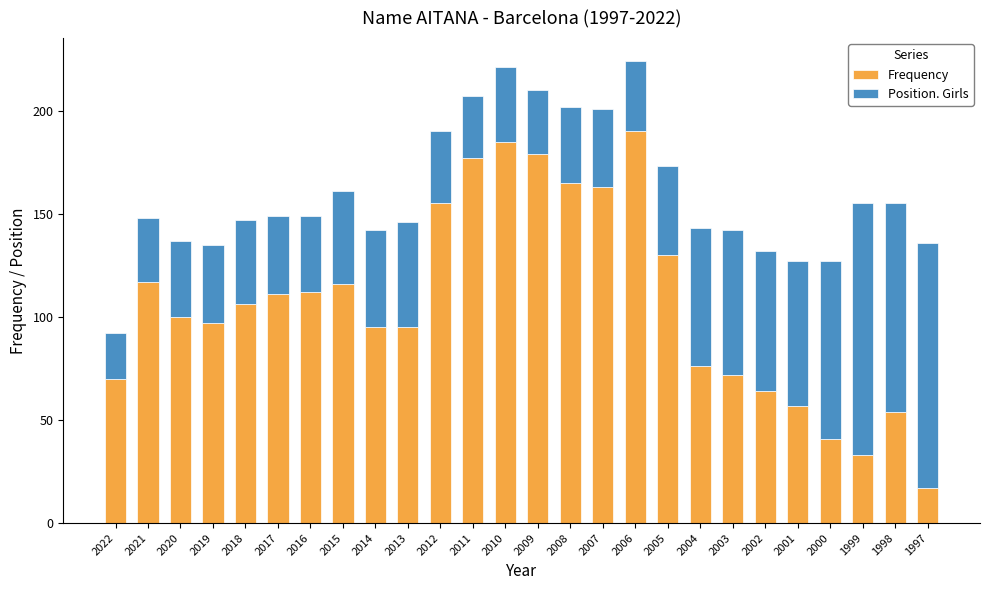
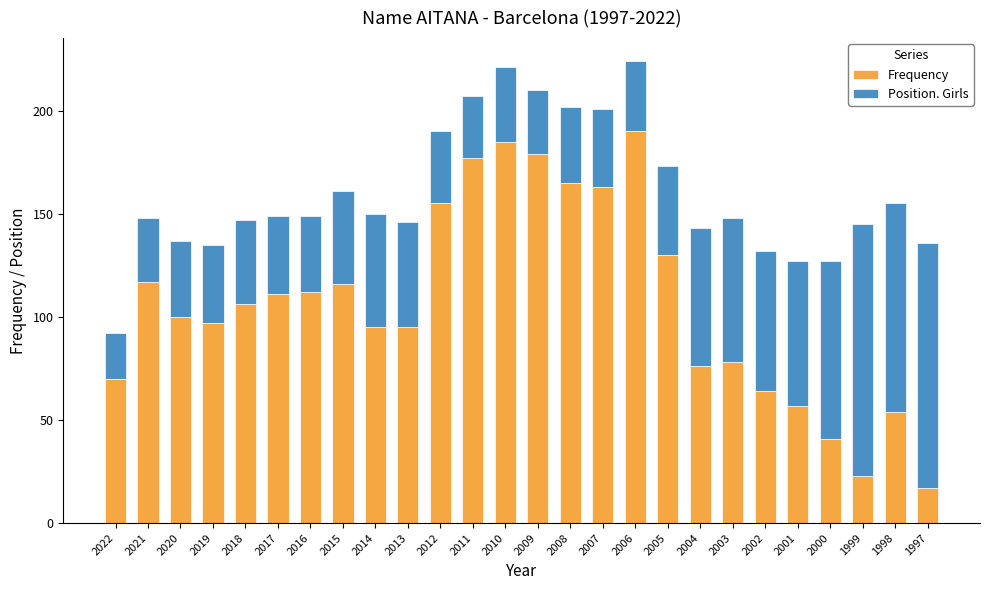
Position. Girls, 2014: 47 -> 55
Frequency, 2003: 72 -> 78
Frequency, 1999: 33 -> 23
